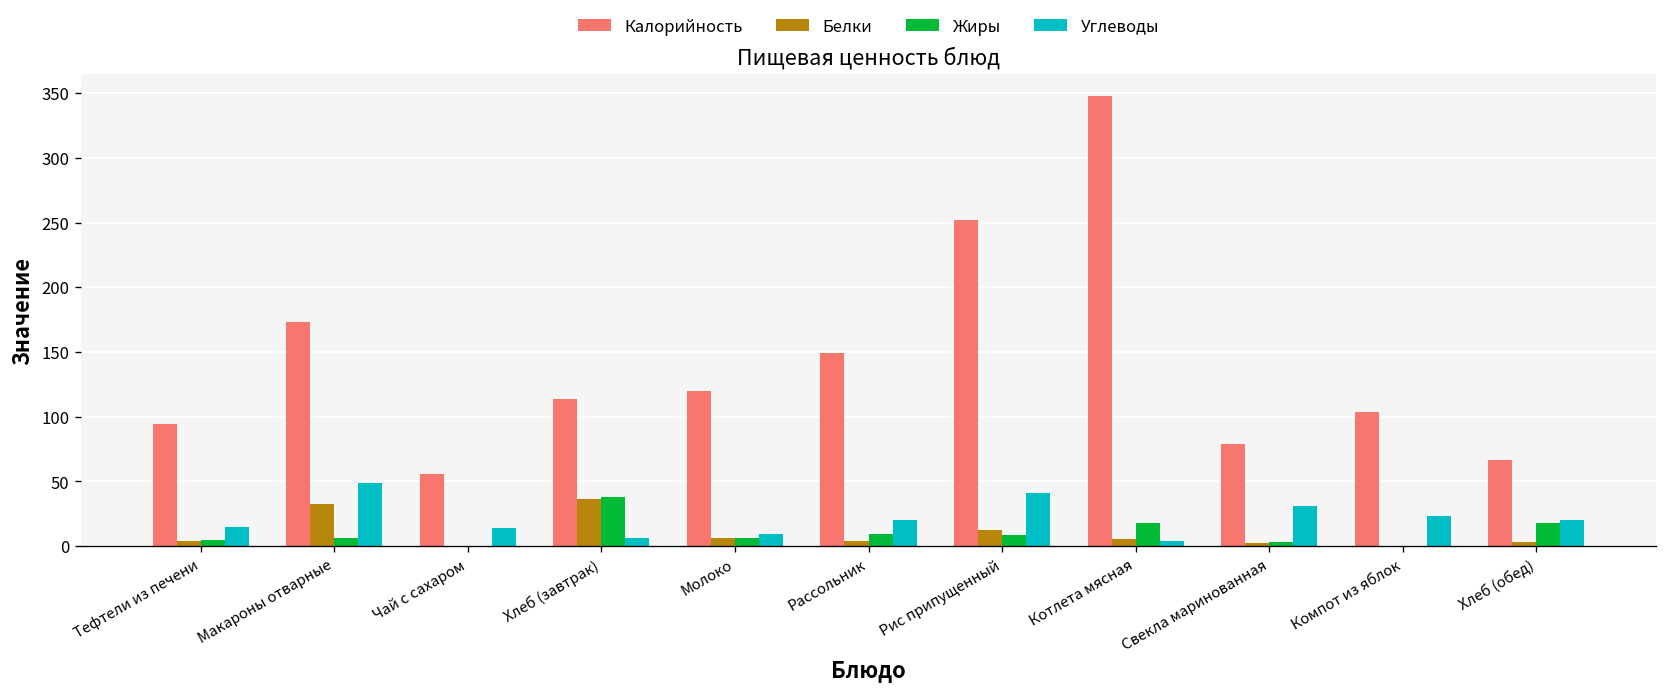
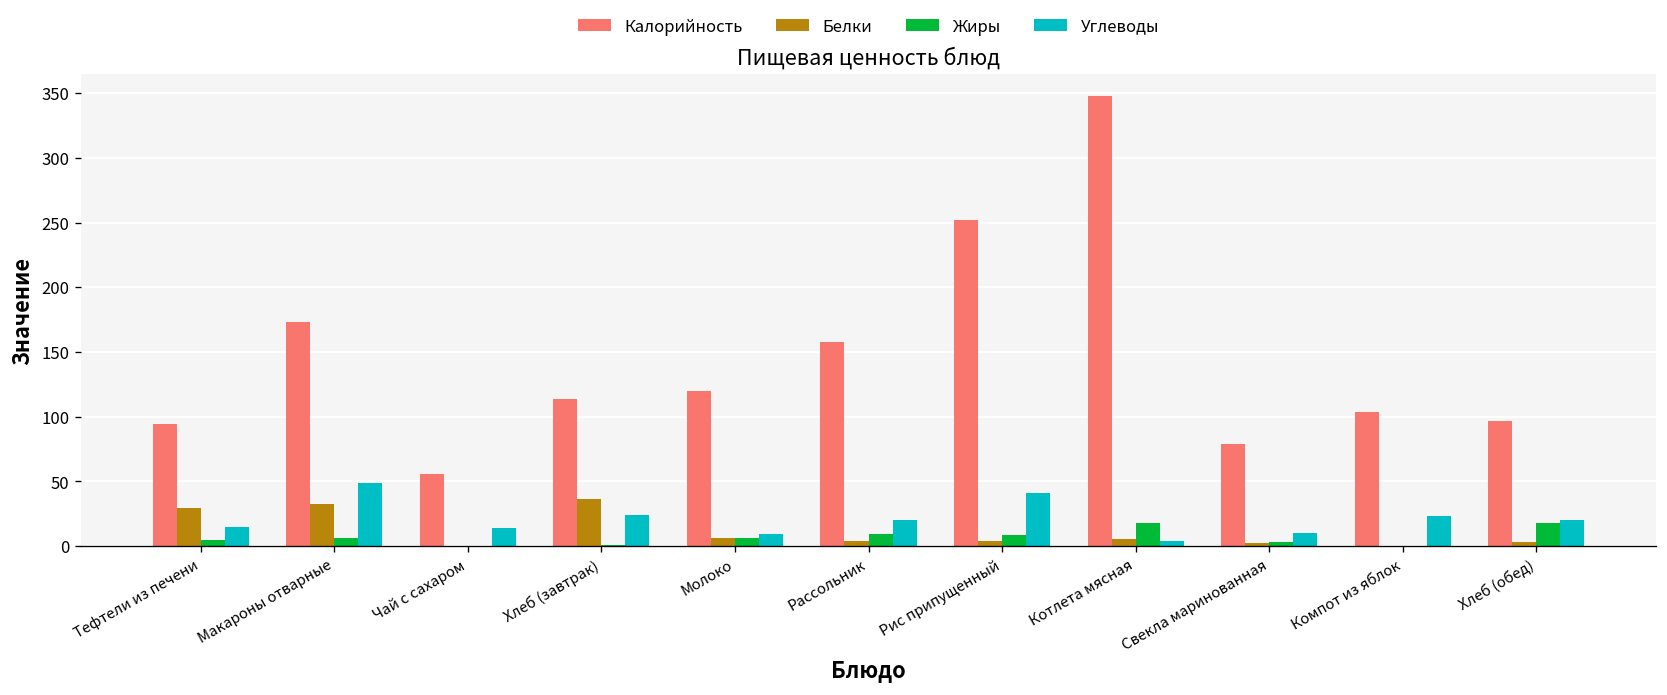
Белки, Тефтели из печени: 4 -> 30
Жиры, Хлеб (завтрак): 38 -> 1
Углеводы, Хлеб (завтрак): 6 -> 24
Калорийность, Рассольник: 150 -> 157
Белки, Рис припущенный: 12 -> 4
Углеводы, Свекла маринованная: 31 -> 10
Калорийность, Хлеб (обед): 67 -> 97
